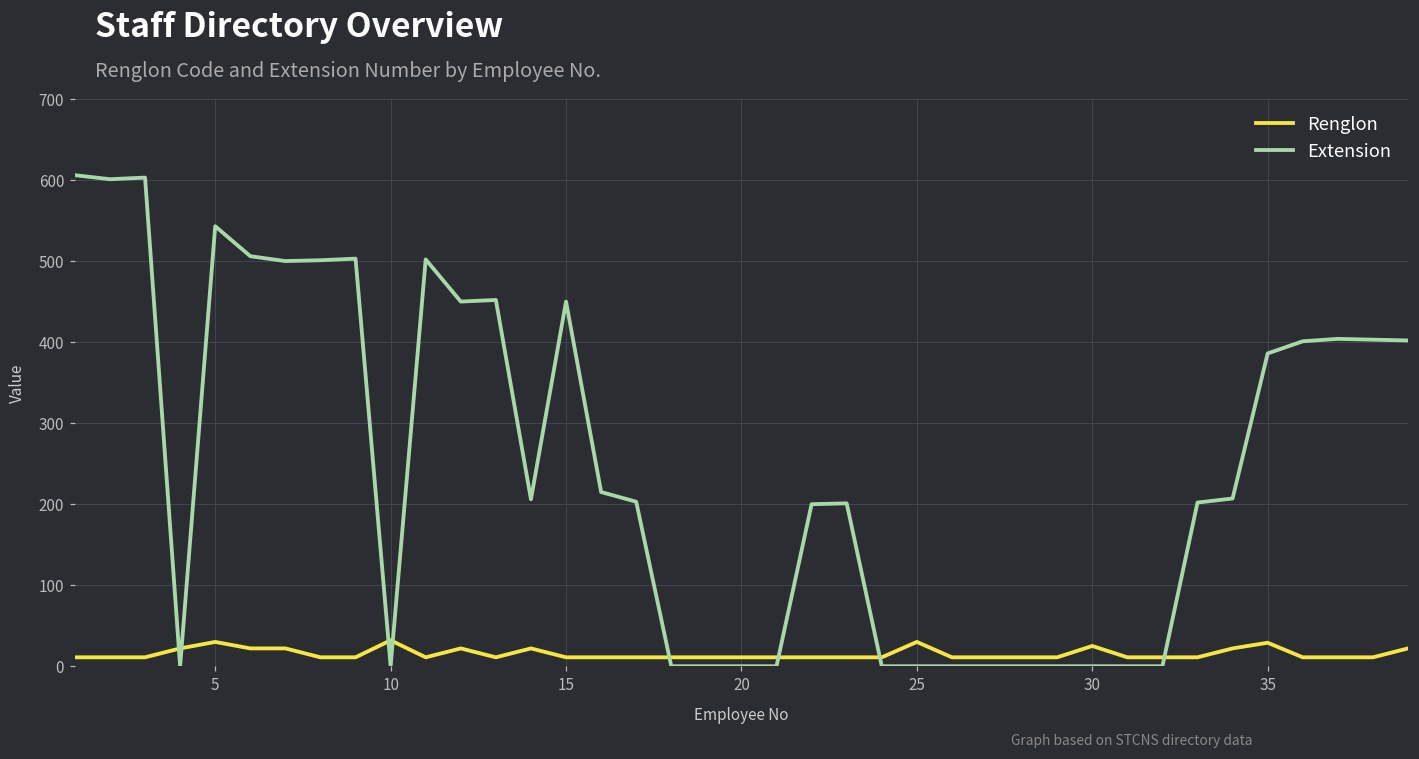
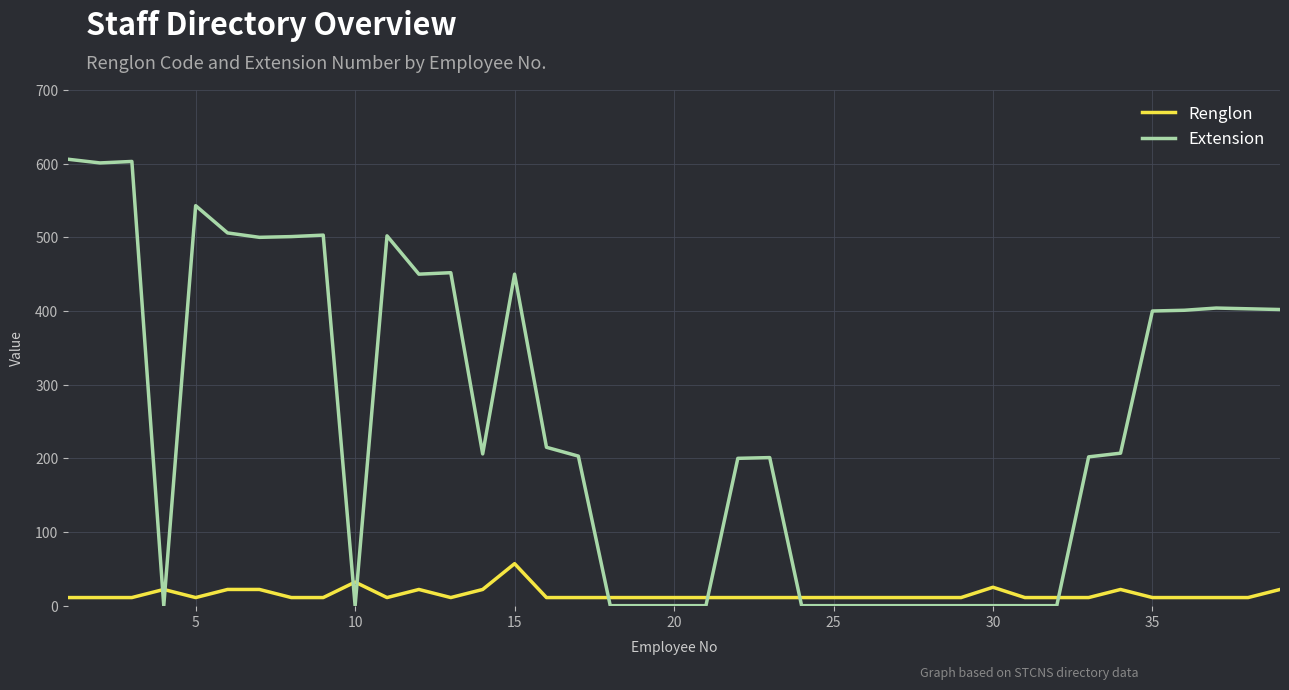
Renglon, 5: 30 -> 10
Renglon, 15: 10 -> 60
Renglon, 25: 30 -> 10
Renglon, 35: 30 -> 10
Extension, 35: 390 -> 400
